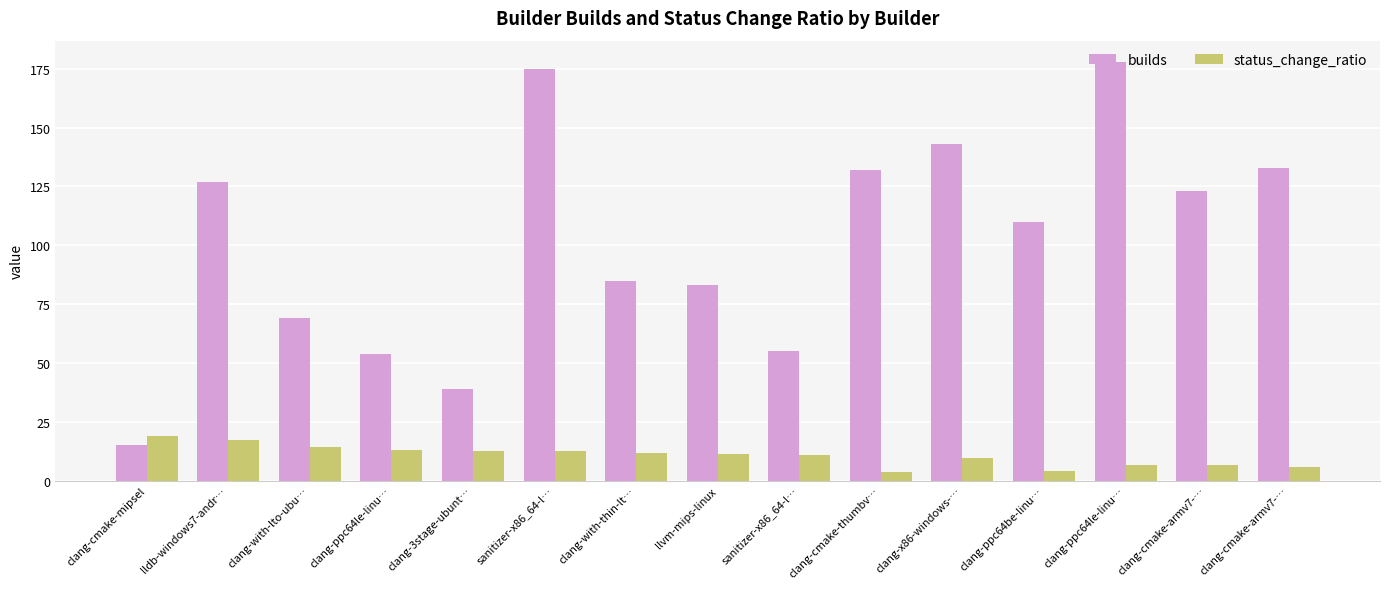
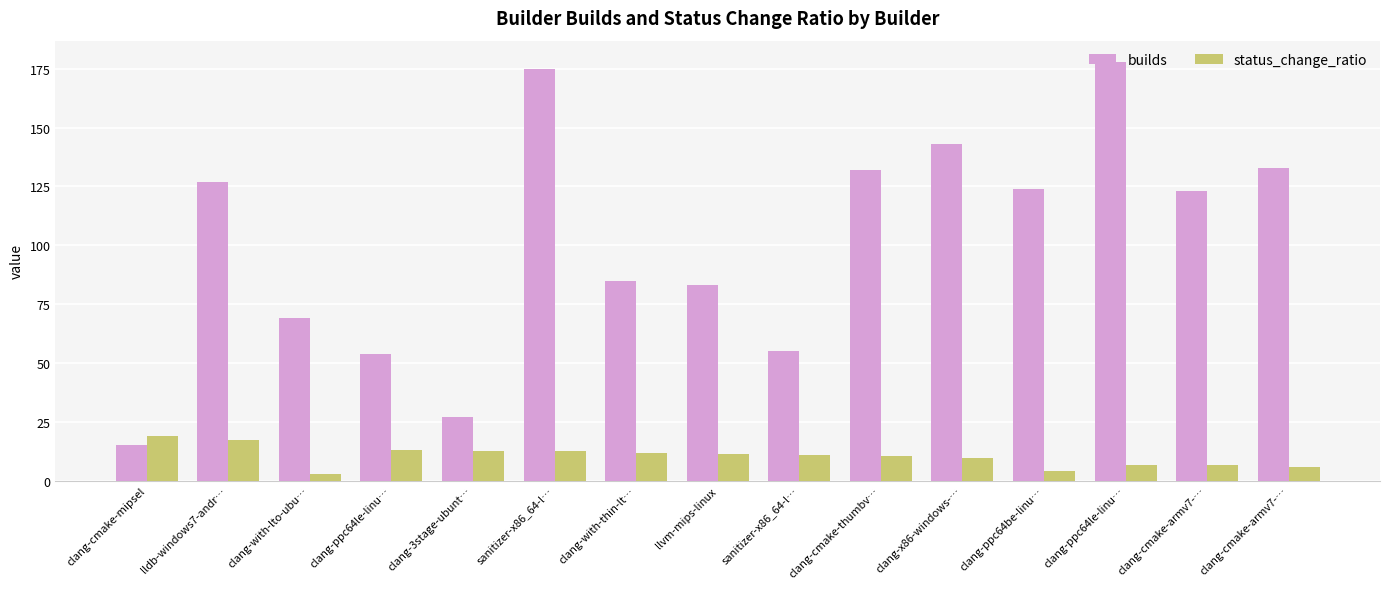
status_change_ratio, clang-with-lto-ubu…: 15 -> 3
builds, clang-3stage-ubunt…: 39 -> 27
status_change_ratio, clang-cmake-thumbv…: 4 -> 11
builds, clang-ppc64be-linu…: 110 -> 124
